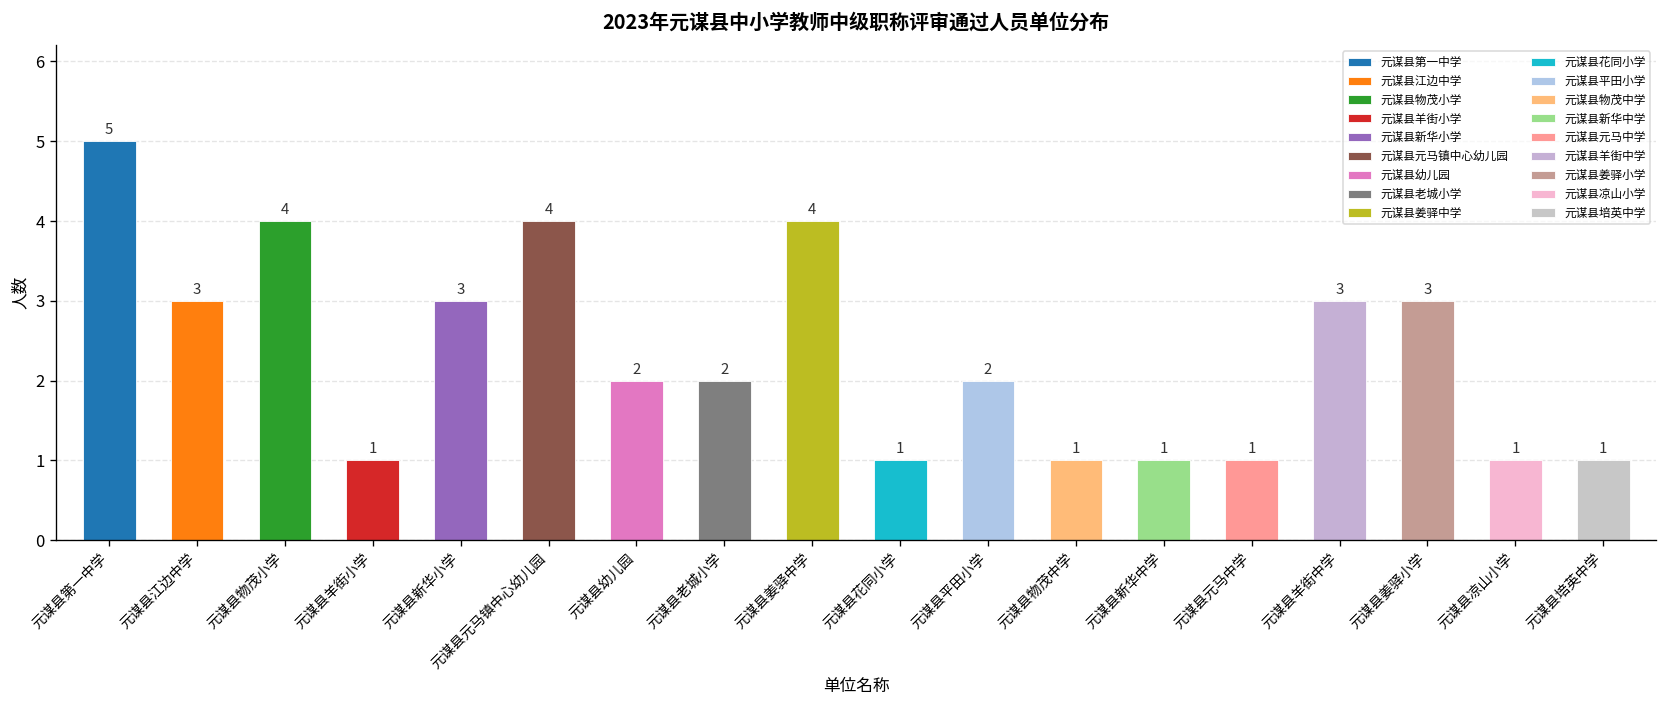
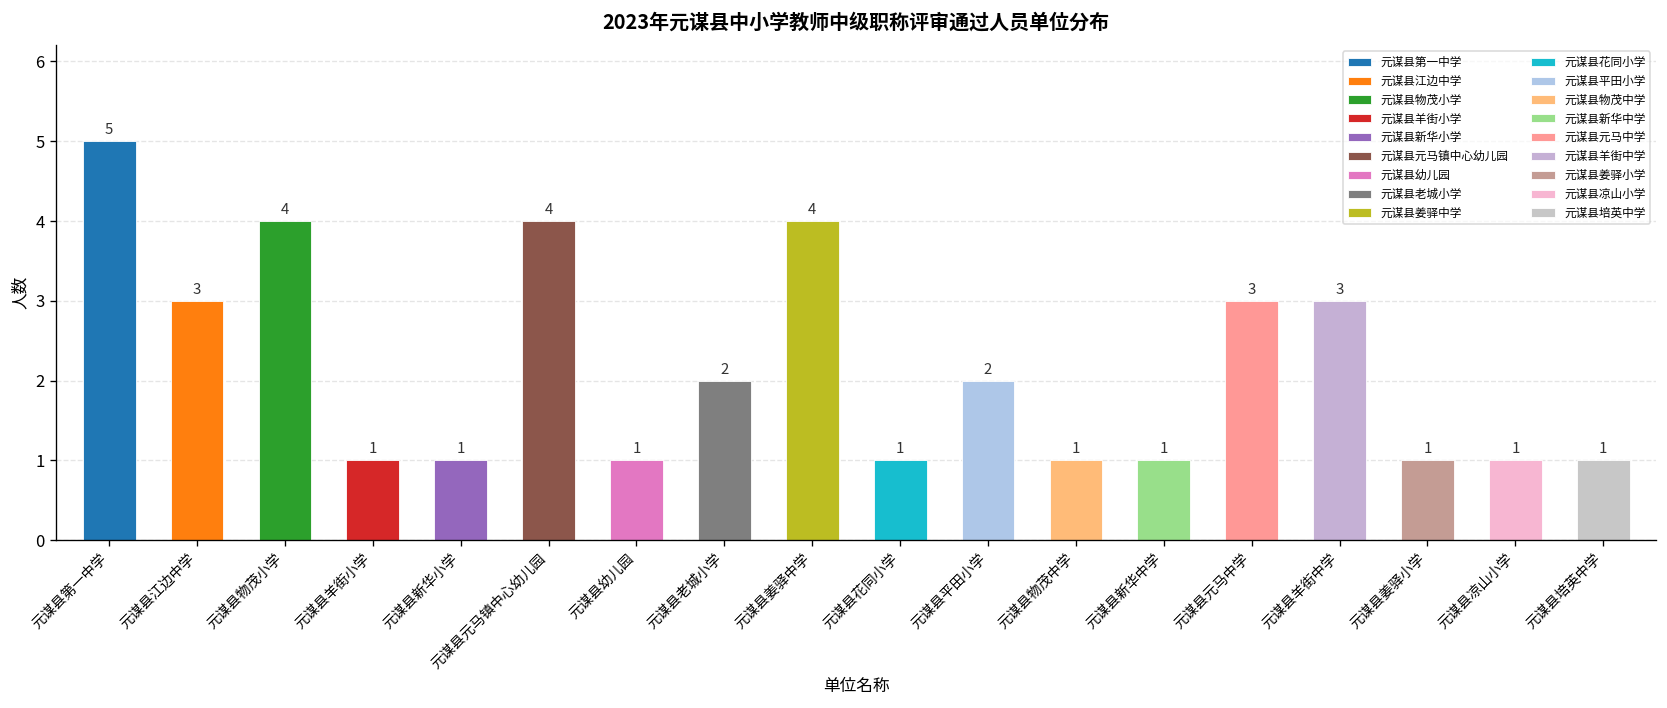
元谋县新华小学: 3 -> 1
元谋县幼儿园: 2 -> 1
元谋县元马中学: 1 -> 3
元谋县姜驿小学: 3 -> 1
